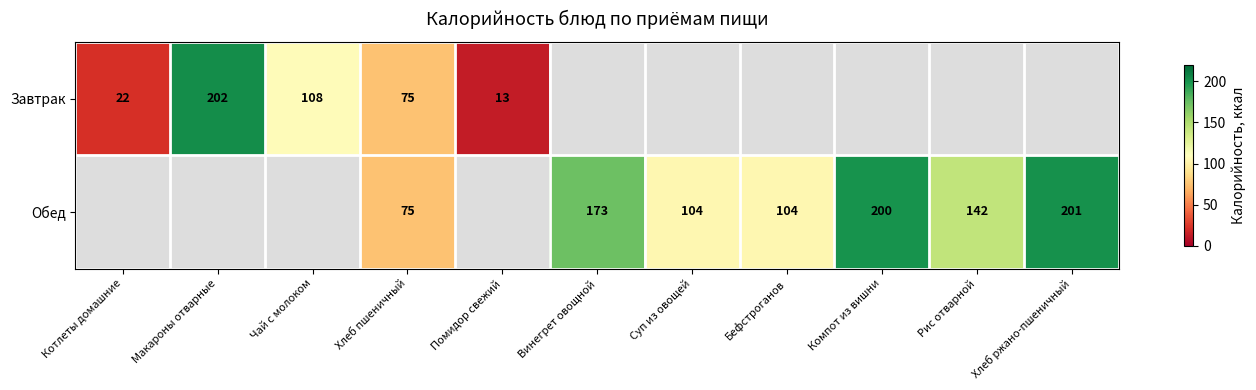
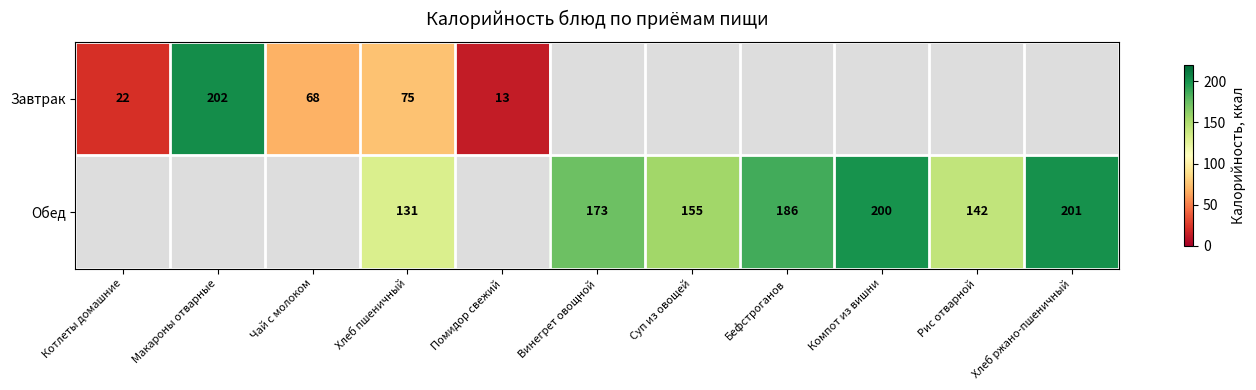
Завтрак, Чай с молоком: 108 -> 68
Обед, Хлеб пшеничный: 75 -> 131
Обед, Суп из овощей: 104 -> 155
Обед, Бефстроганов: 104 -> 186
